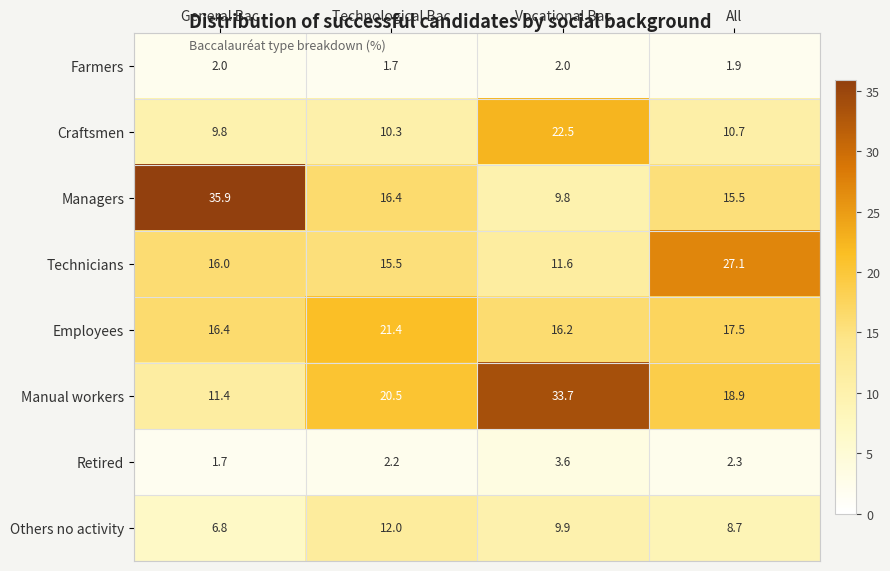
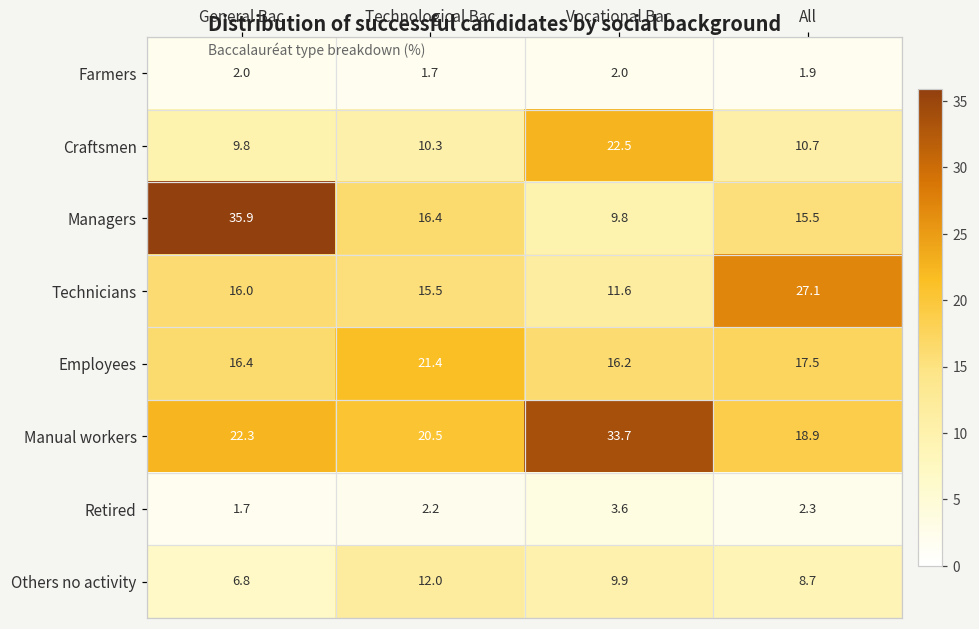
Manual workers, General Bac: 11.4 -> 22.3
